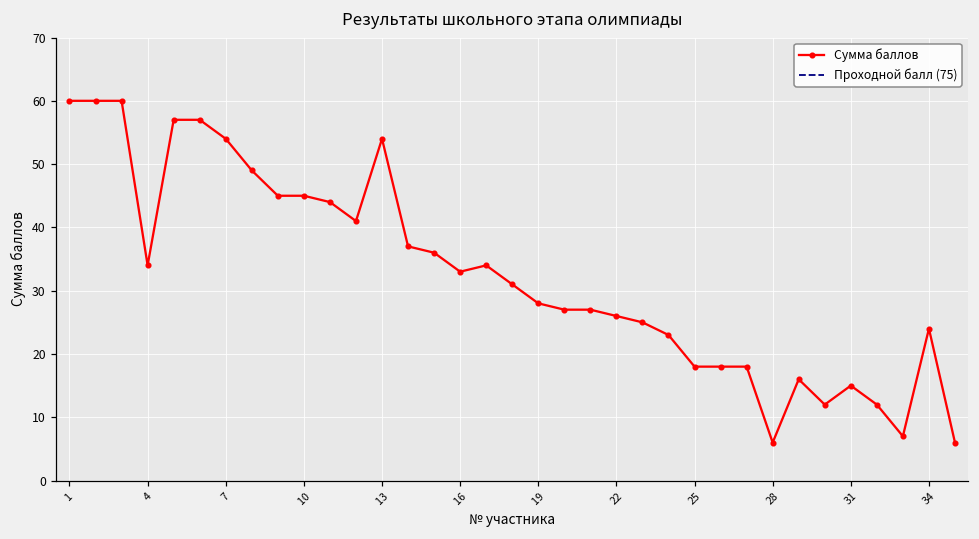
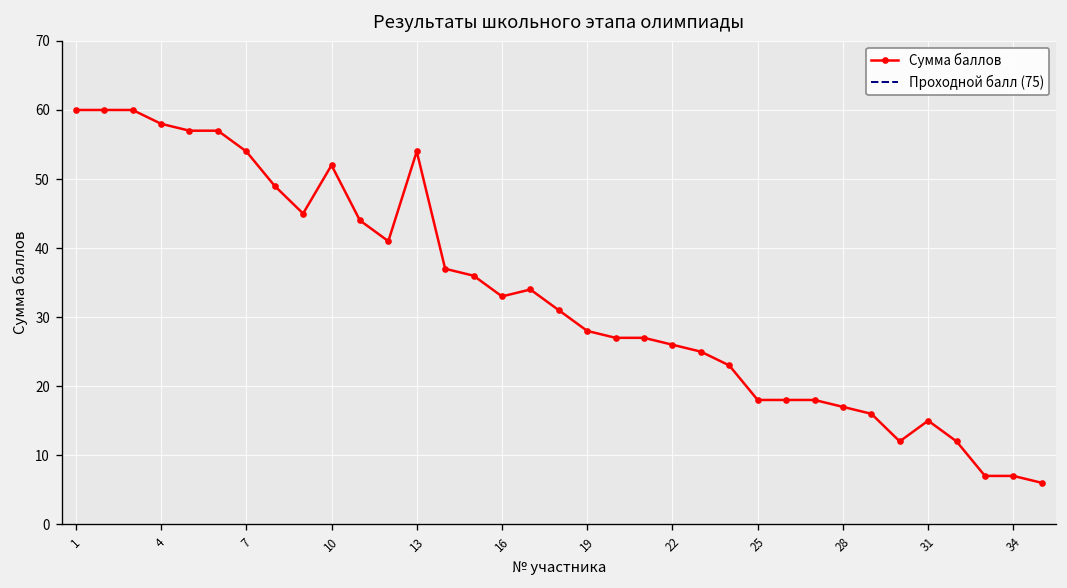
4: 34 -> 58
10: 45 -> 52
28: 6 -> 17
34: 24 -> 7
